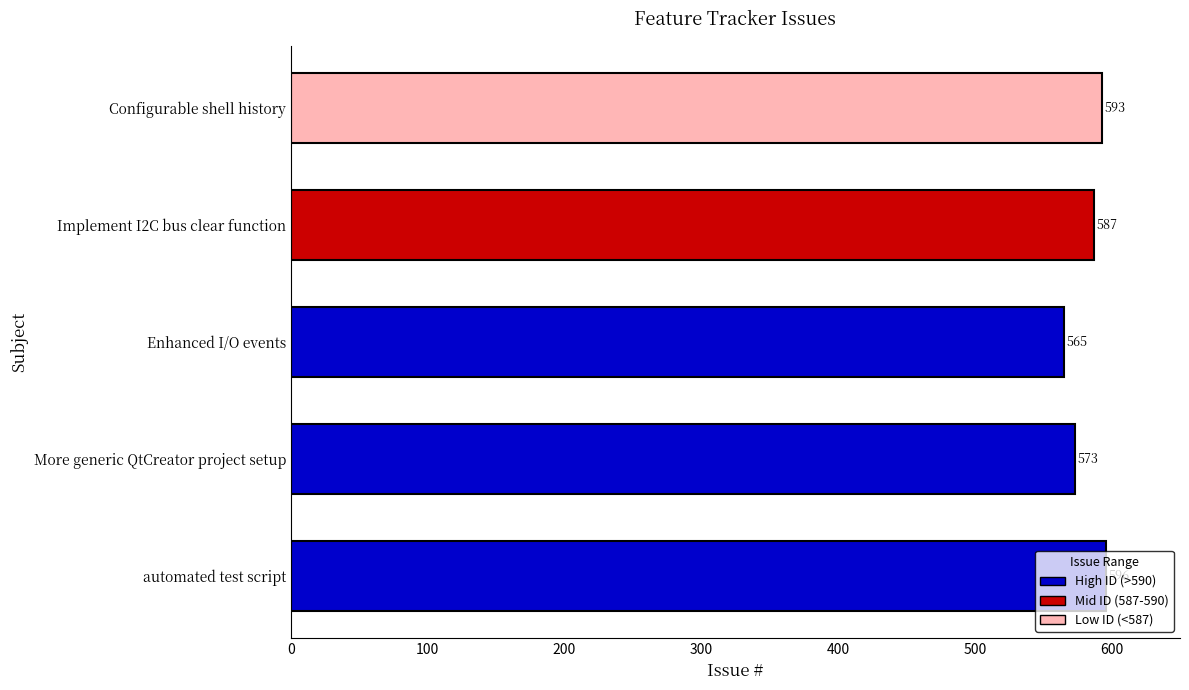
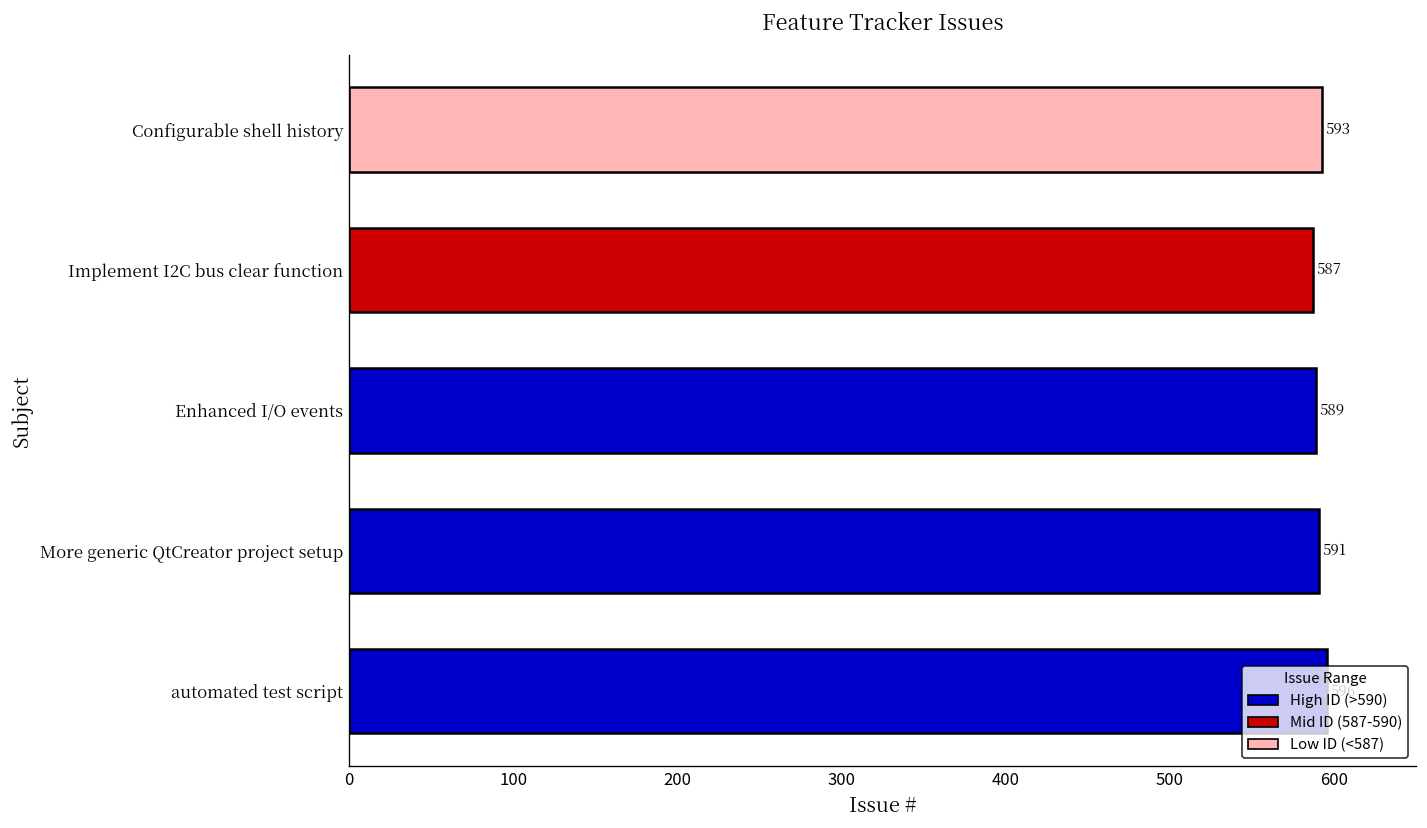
Enhanced I/O events: 565 -> 589
More generic QtCreator project setup: 573 -> 591
